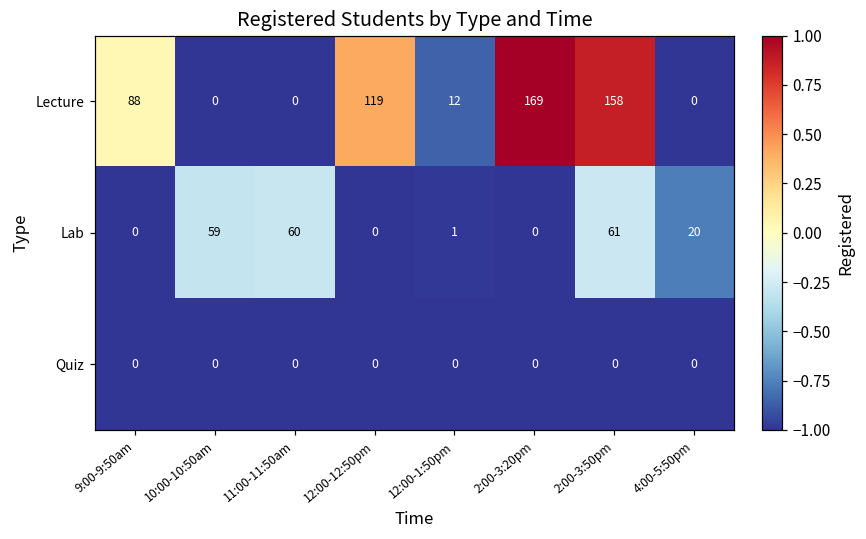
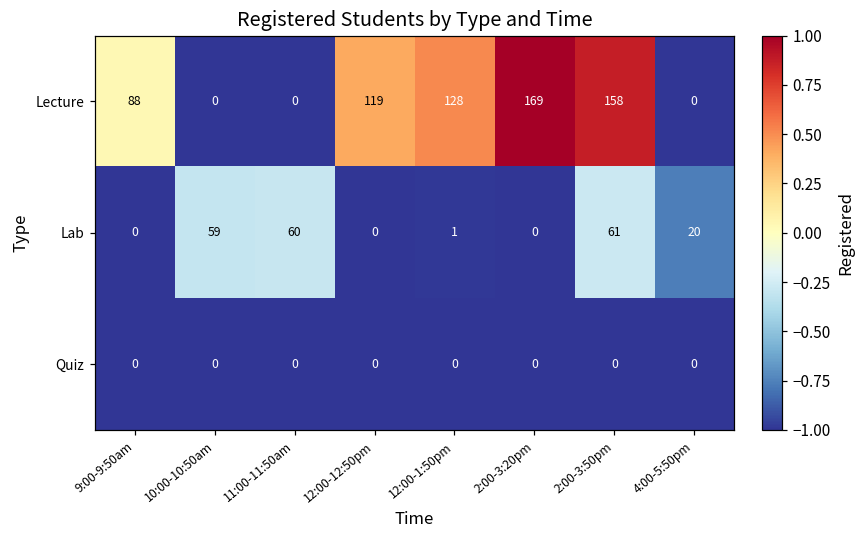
Lecture, 12:00-1:50pm: 12 -> 128
